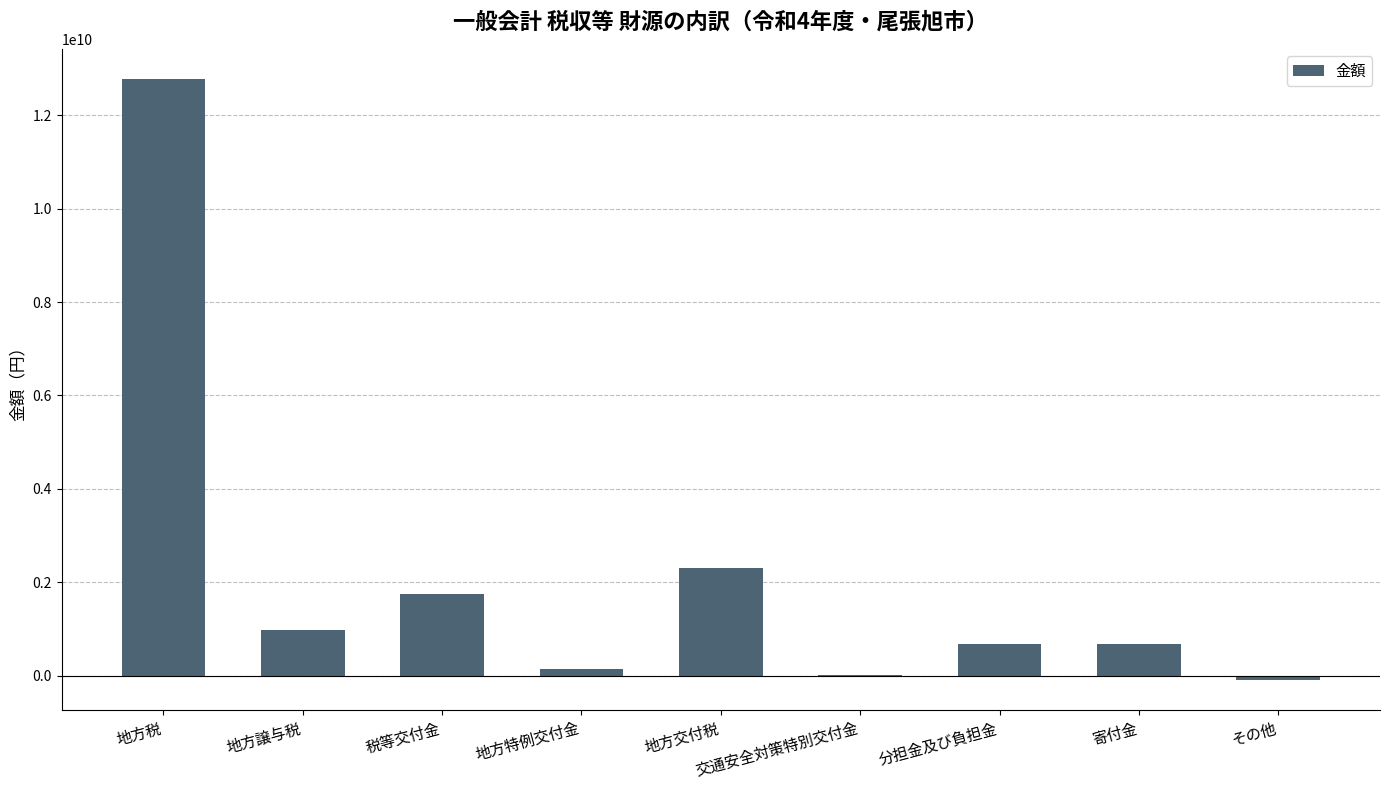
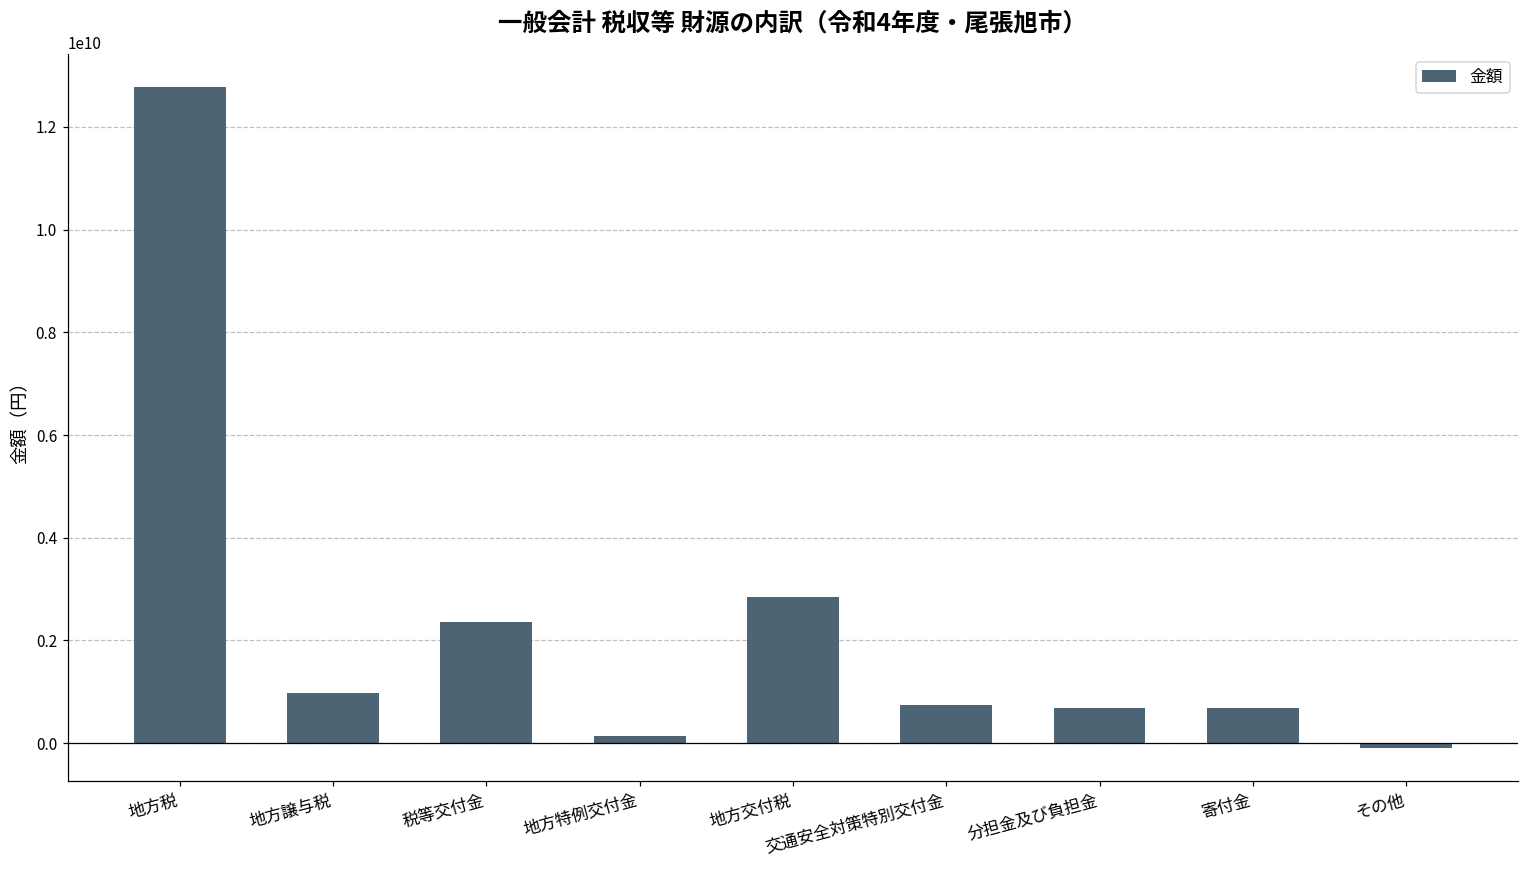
税等交付金: 1700000000 -> 2400000000
地方交付税: 2300000000 -> 2900000000
交通安全対策特別交付金: 0 -> 800000000
